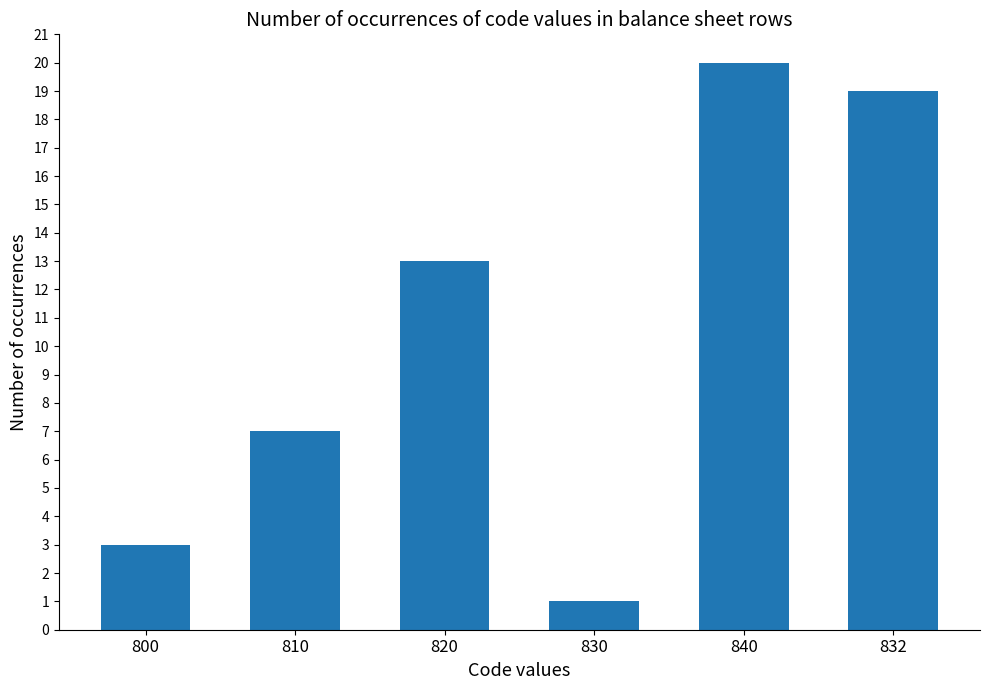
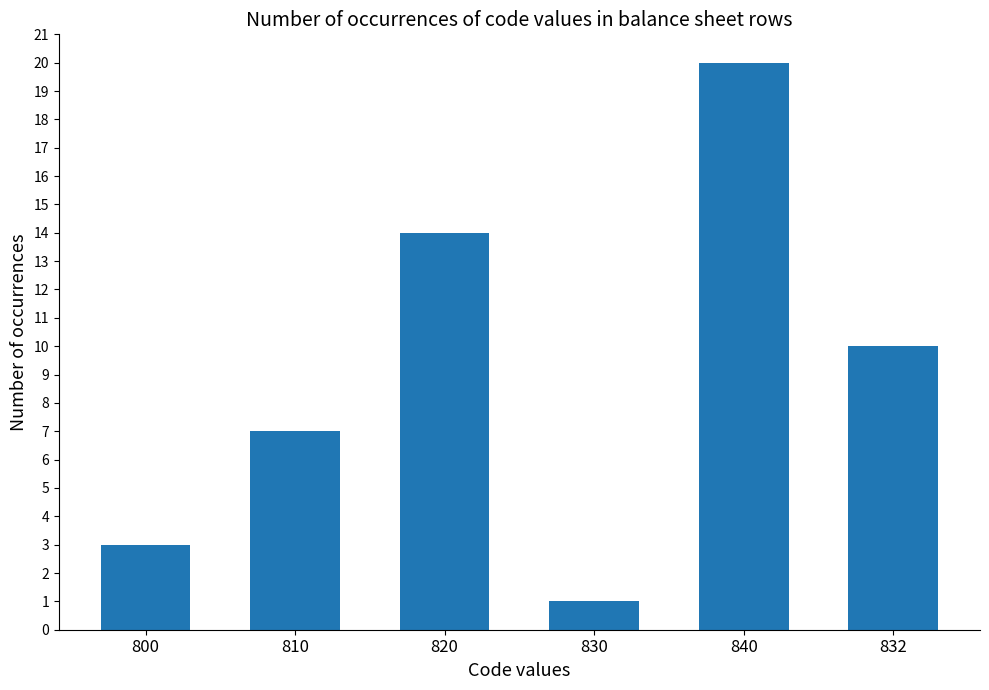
820: 13 -> 14
832: 19 -> 10
